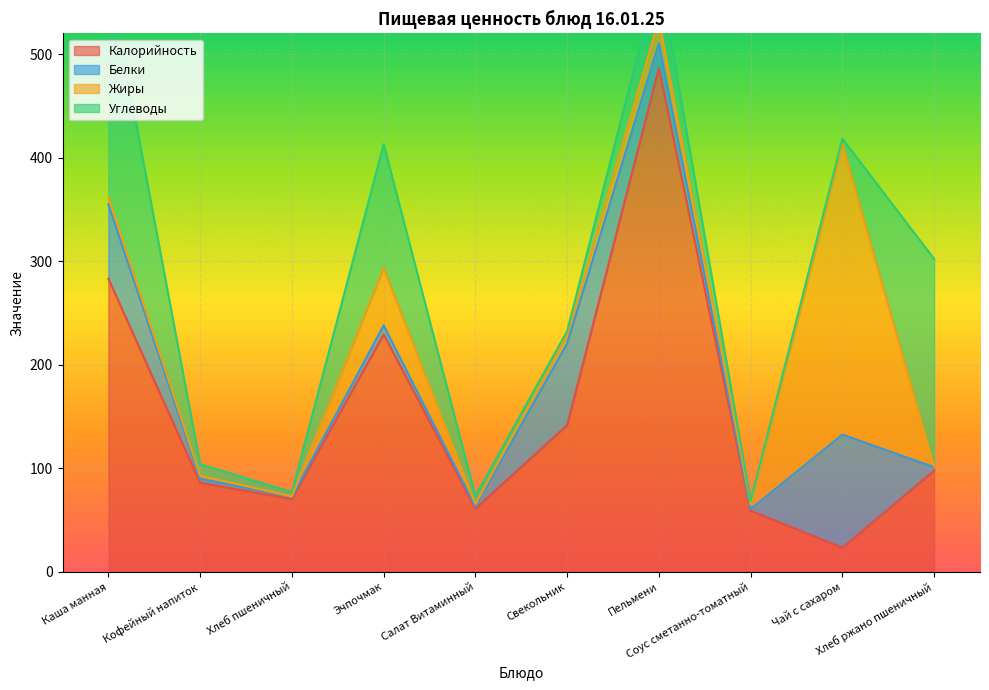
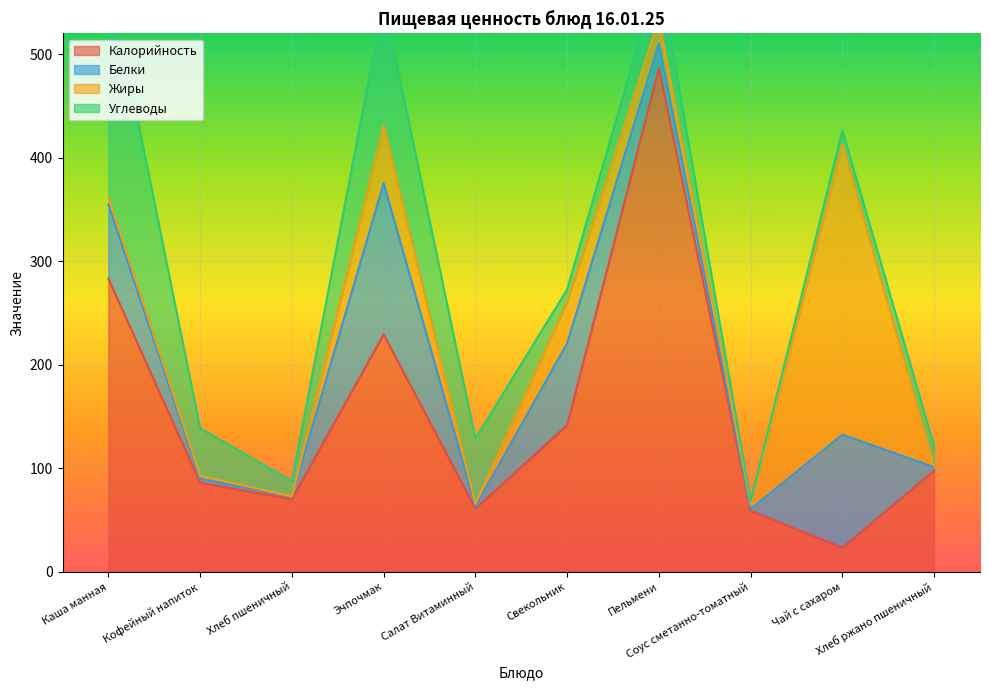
Углеводы, Кофейный напиток: 11 -> 46
Углеводы, Хлеб пшеничный: 4 -> 15
Белки, Эчпочмак: 9 -> 146
Углеводы, Салат Витаминный: 8 -> 63
Жиры, Свекольник: 8 -> 40
Углеводы, Свекольник: 4 -> 12
Углеводы, Чай с сахаром: 5 -> 13
Углеводы, Хлеб ржано пшеничный: 201 -> 20
